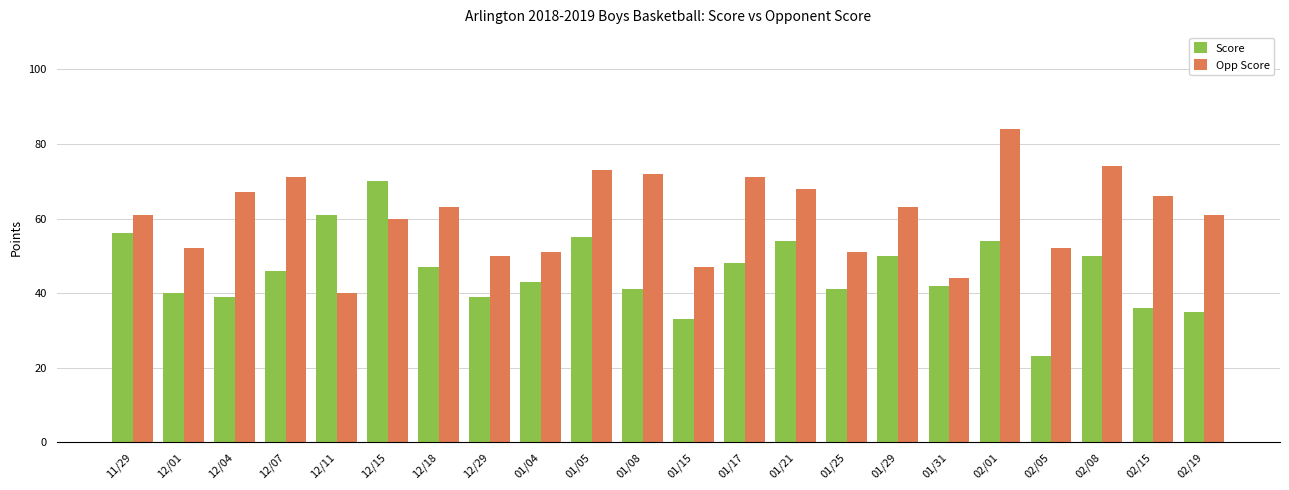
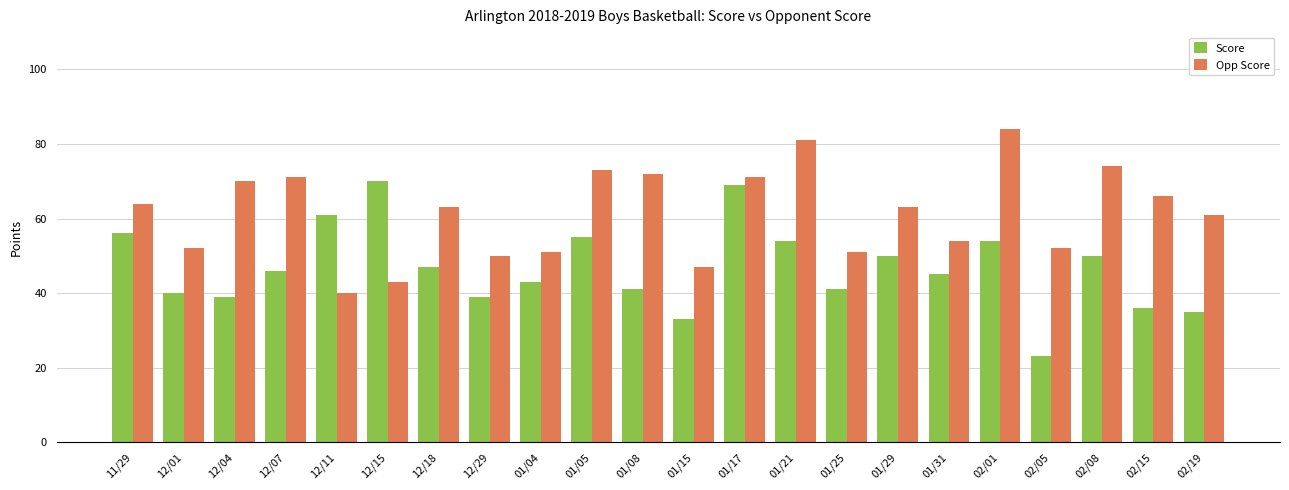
Opp Score, 11/29: 61 -> 64
Opp Score, 12/04: 67 -> 70
Opp Score, 12/15: 60 -> 43
Score, 01/17: 48 -> 69
Opp Score, 01/21: 68 -> 81
Score, 01/31: 42 -> 45
Opp Score, 01/31: 44 -> 54
